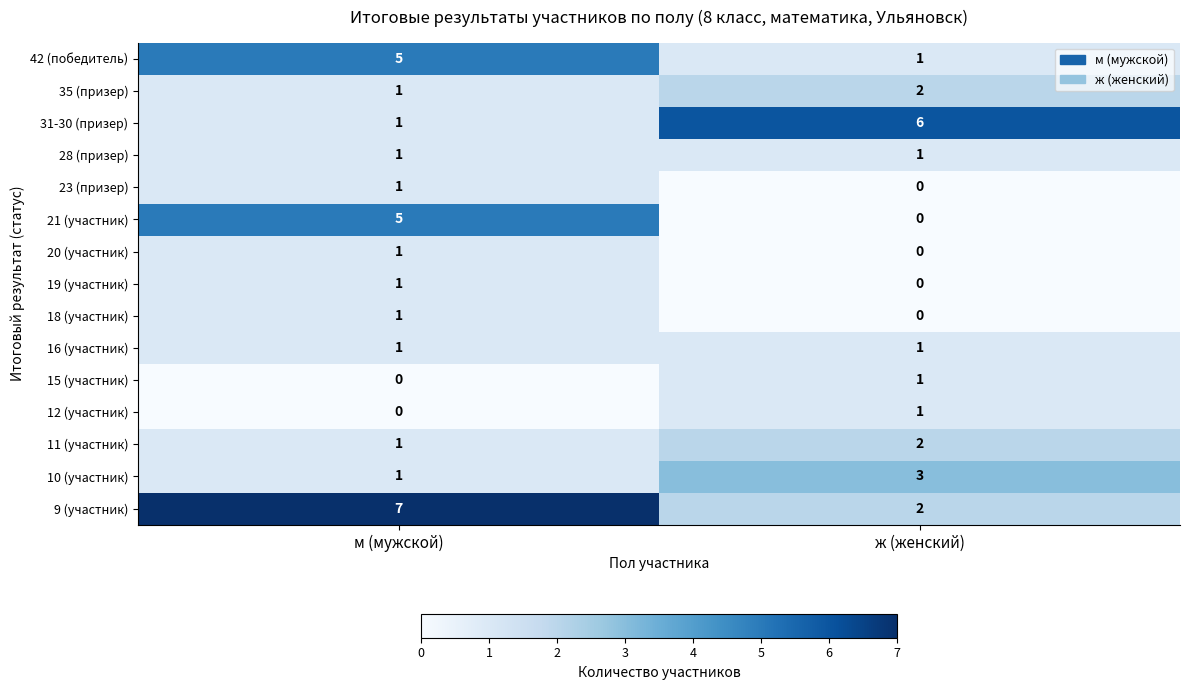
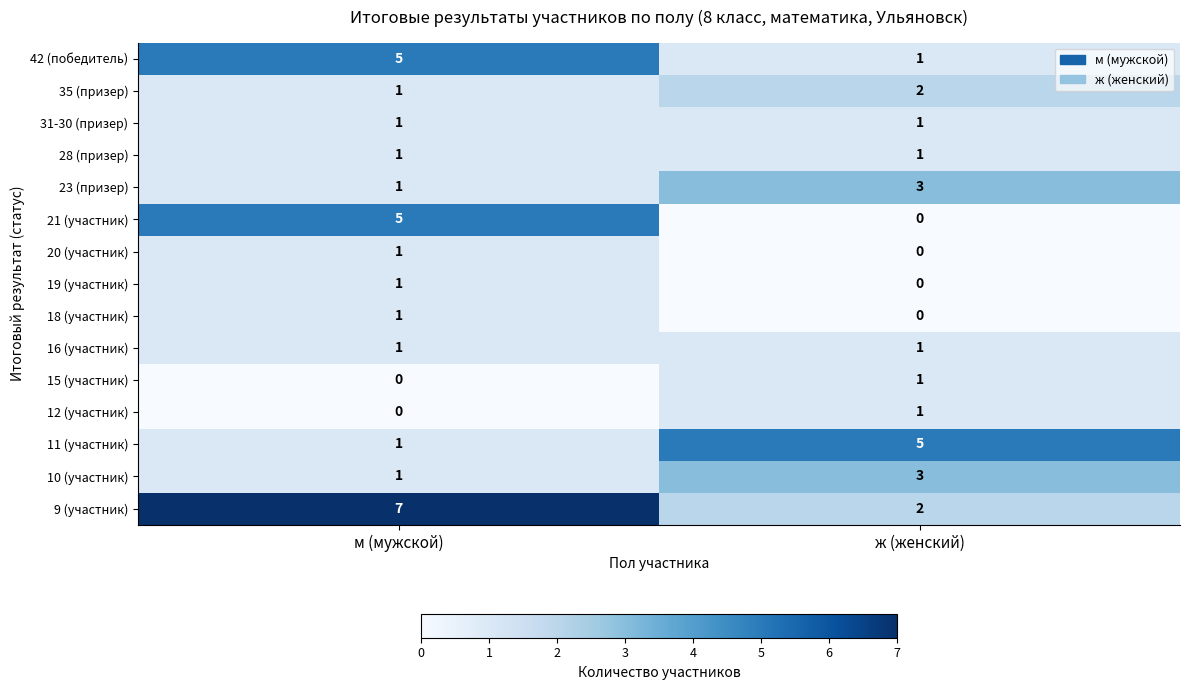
31-30 (призер), ж (женский): 6 -> 1
23 (призер), ж (женский): 0 -> 3
11 (участник), ж (женский): 2 -> 5
